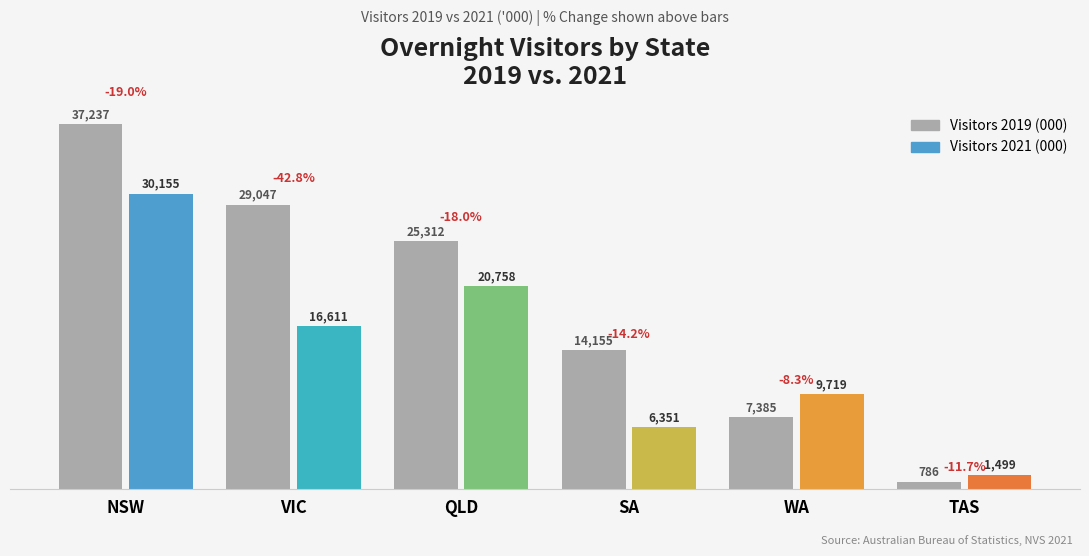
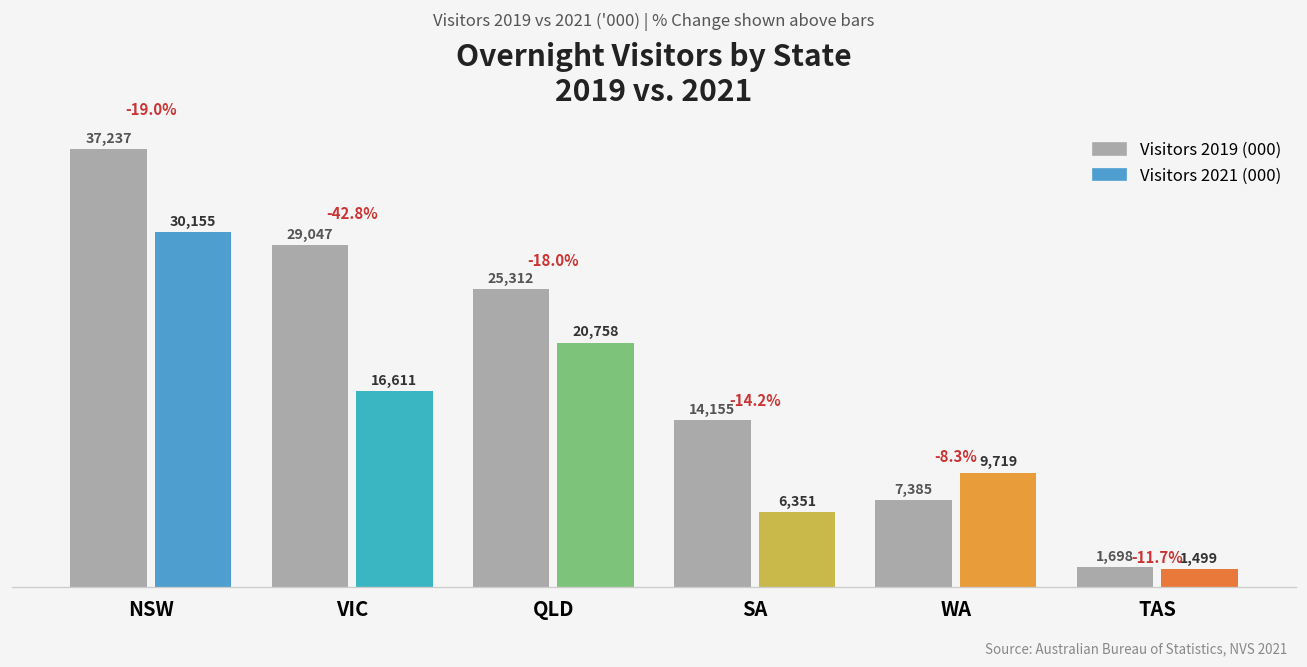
Visitors 2019 (000), TAS: 786 -> 1,698
